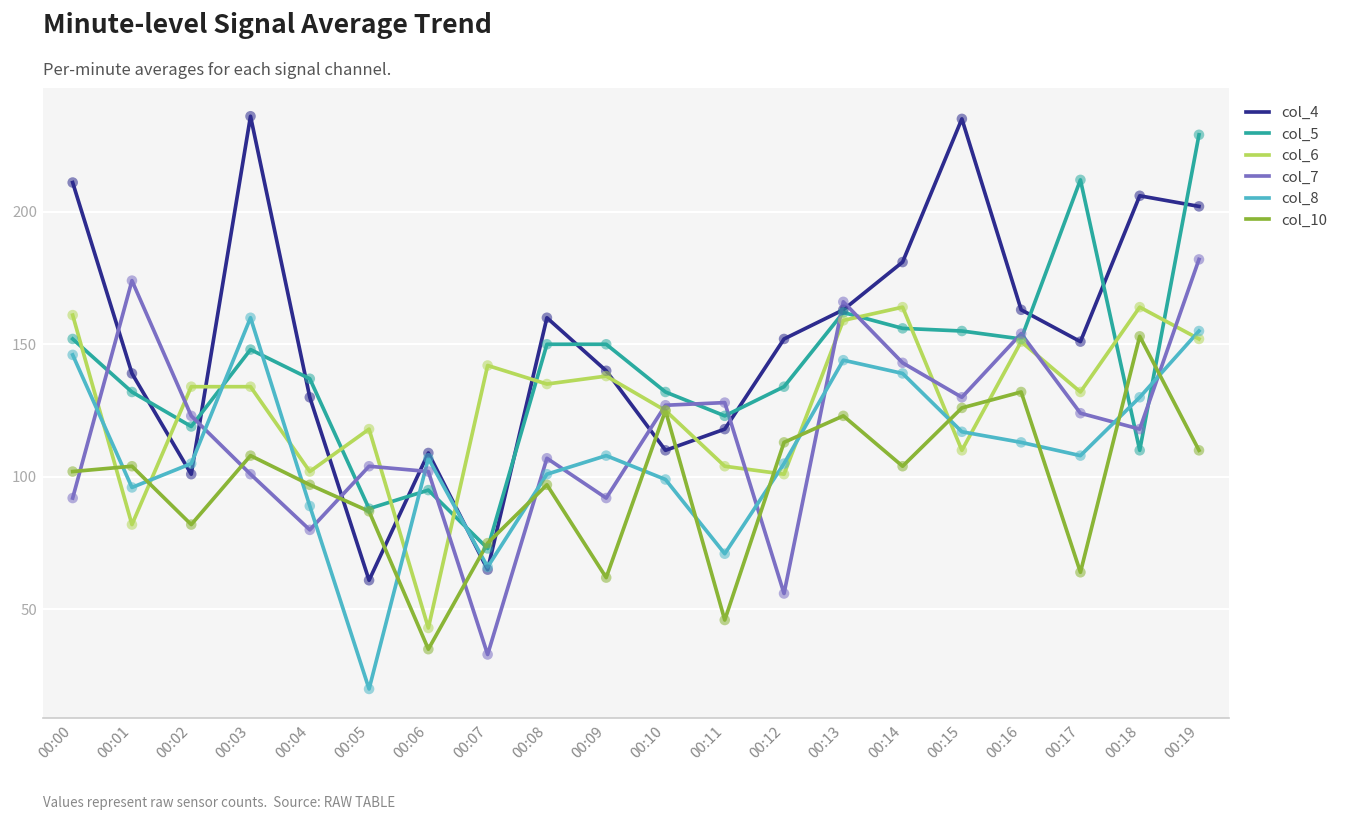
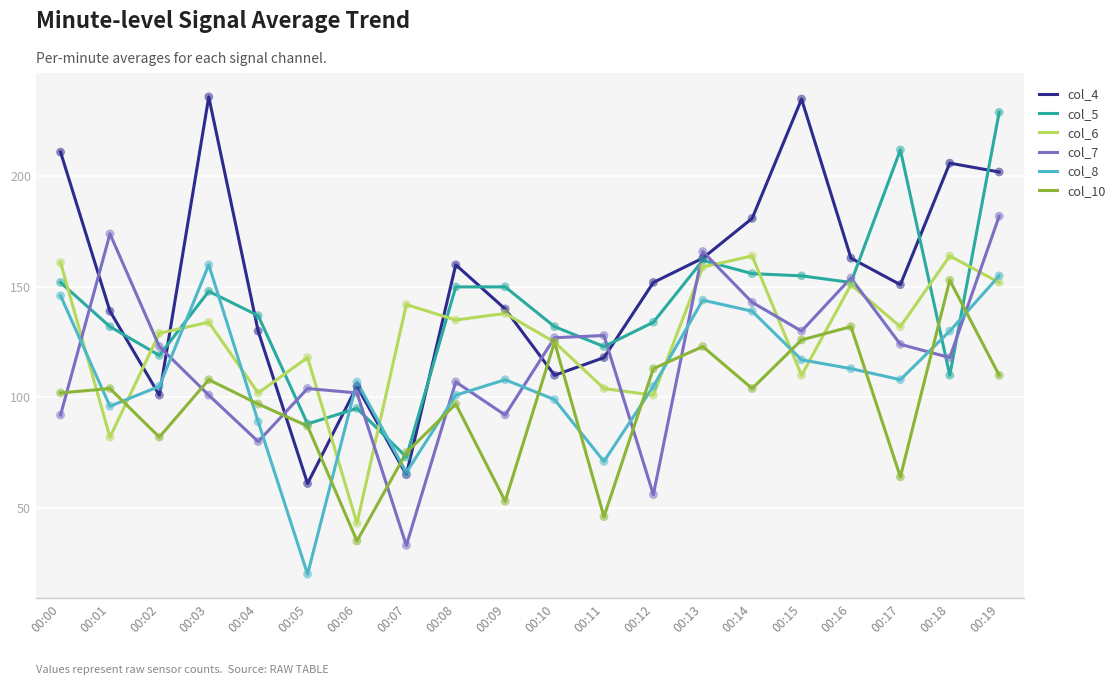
col_6, 00:02: 134 -> 129
col_4, 00:06: 109 -> 105
col_10, 00:09: 62 -> 53
